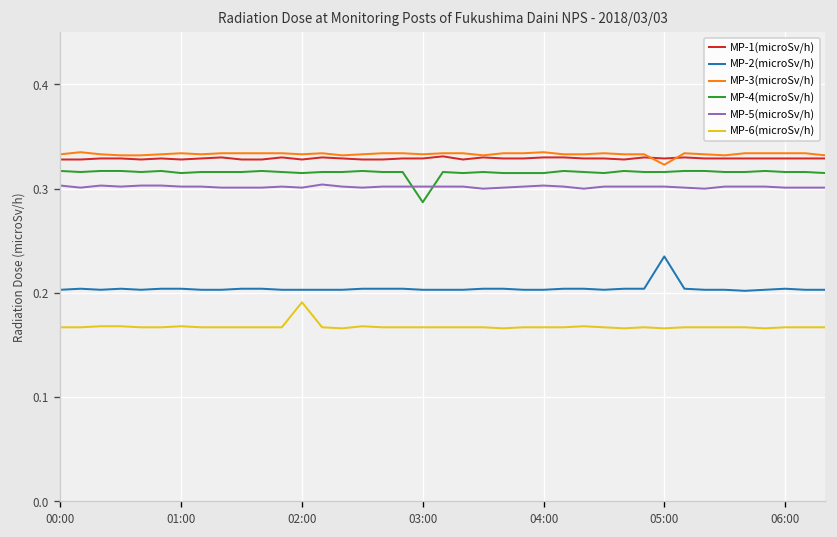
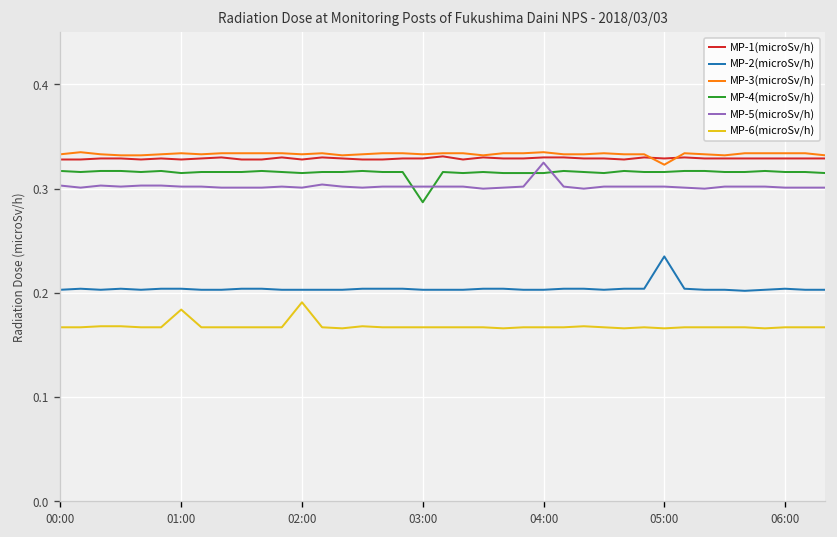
MP-6(microSv/h), 01:00: 0.17 -> 0.18
MP-5(microSv/h), 04:00: 0.30 -> 0.33
